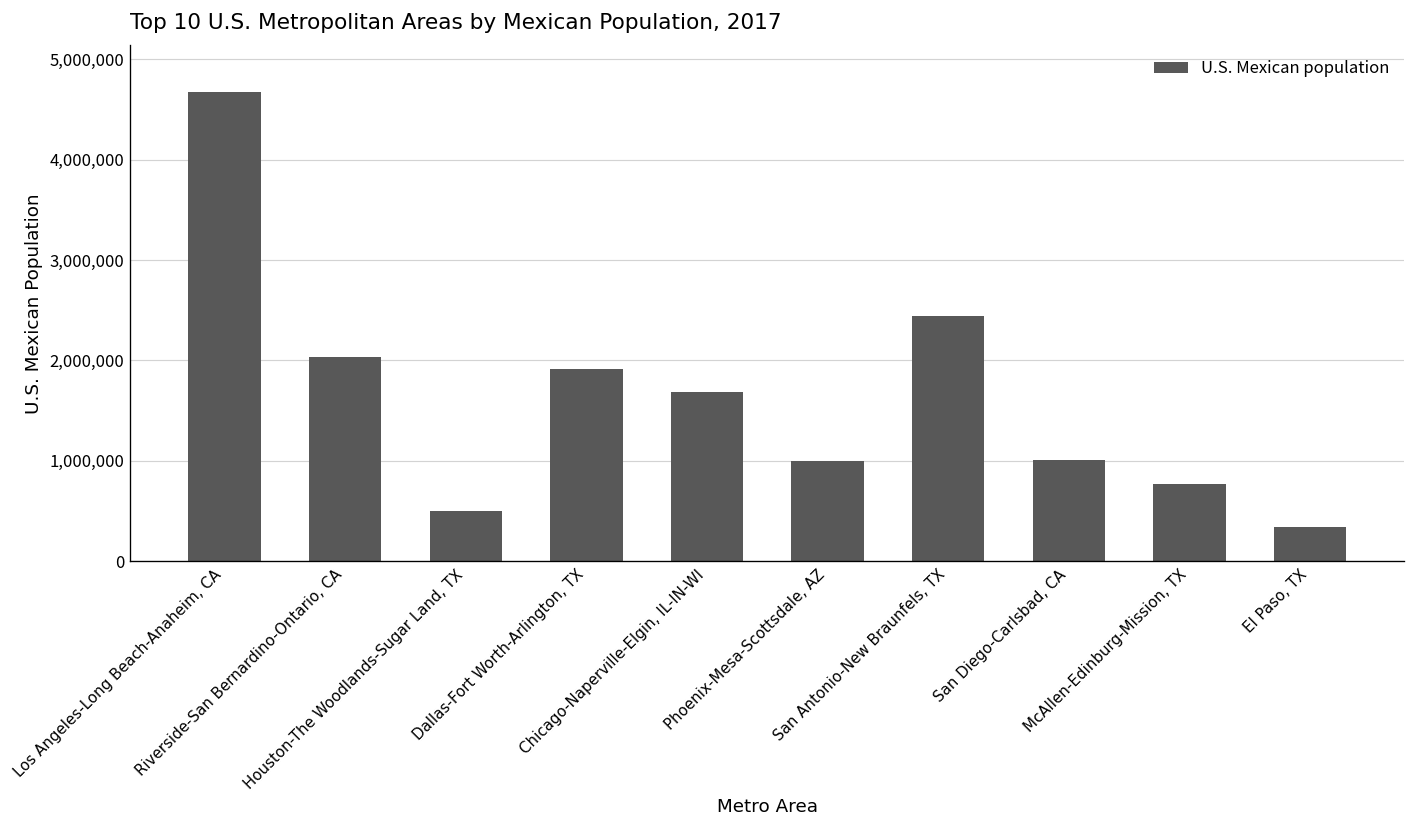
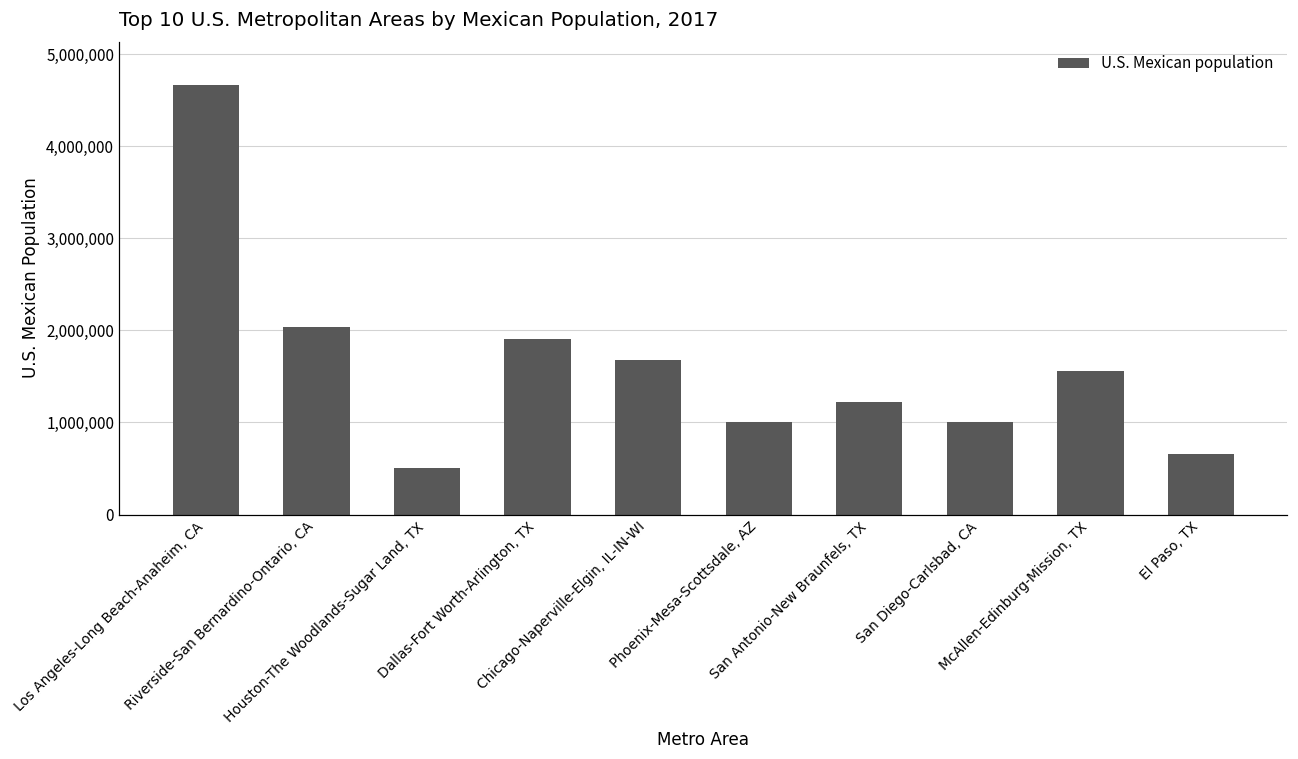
San Antonio-New Braunfels, TX: 2,400,000 -> 1,200,000
McAllen-Edinburg-Mission, TX: 800,000 -> 1,600,000
El Paso, TX: 300,000 -> 700,000
